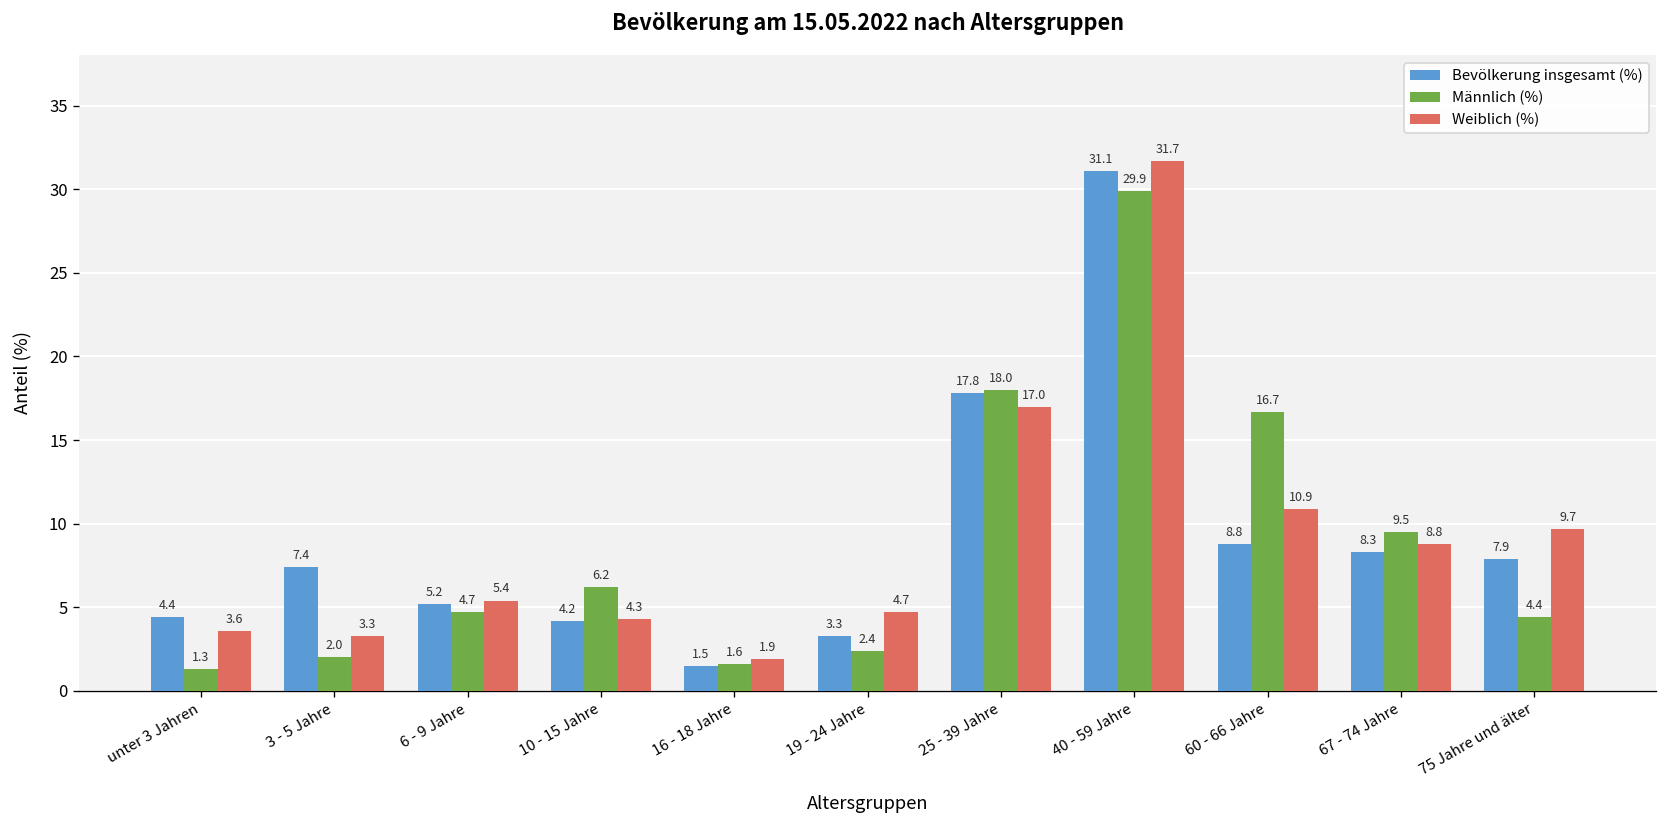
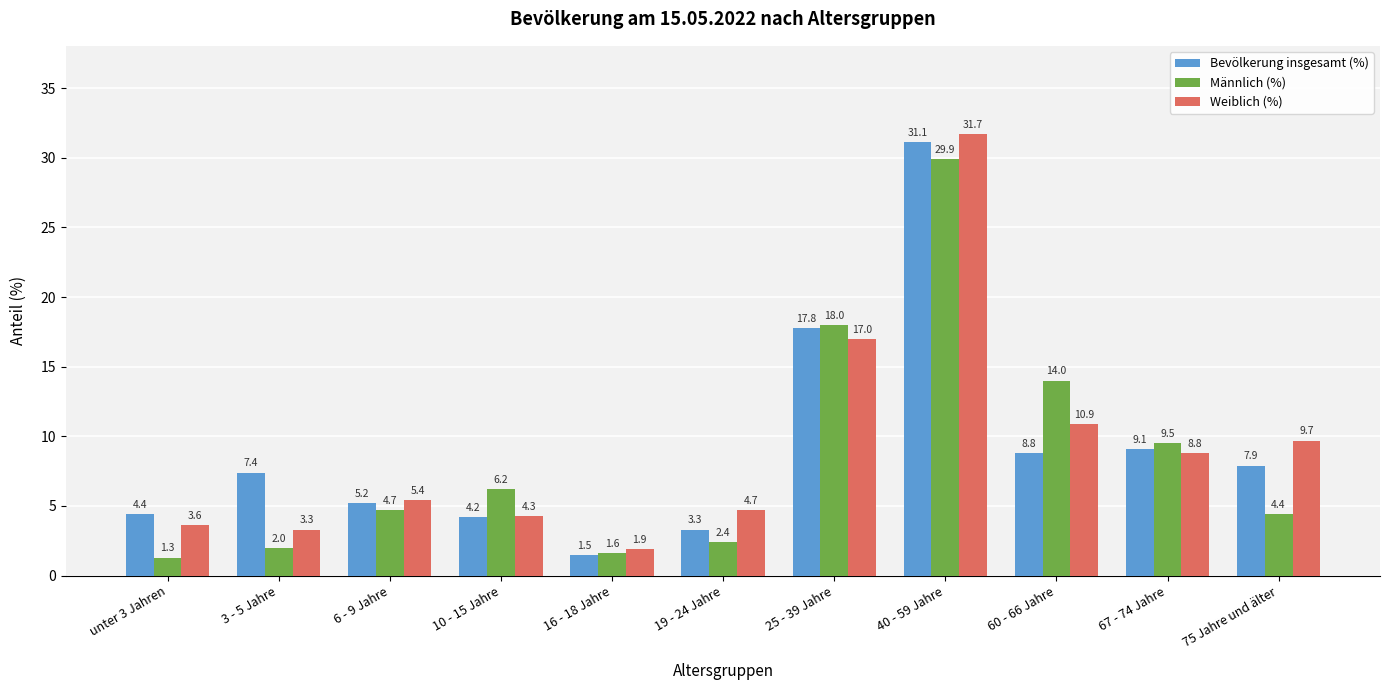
Männlich (%), 60 - 66 Jahre: 16.7 -> 14.0
Bevölkerung insgesamt (%), 67 - 74 Jahre: 8.3 -> 9.1
